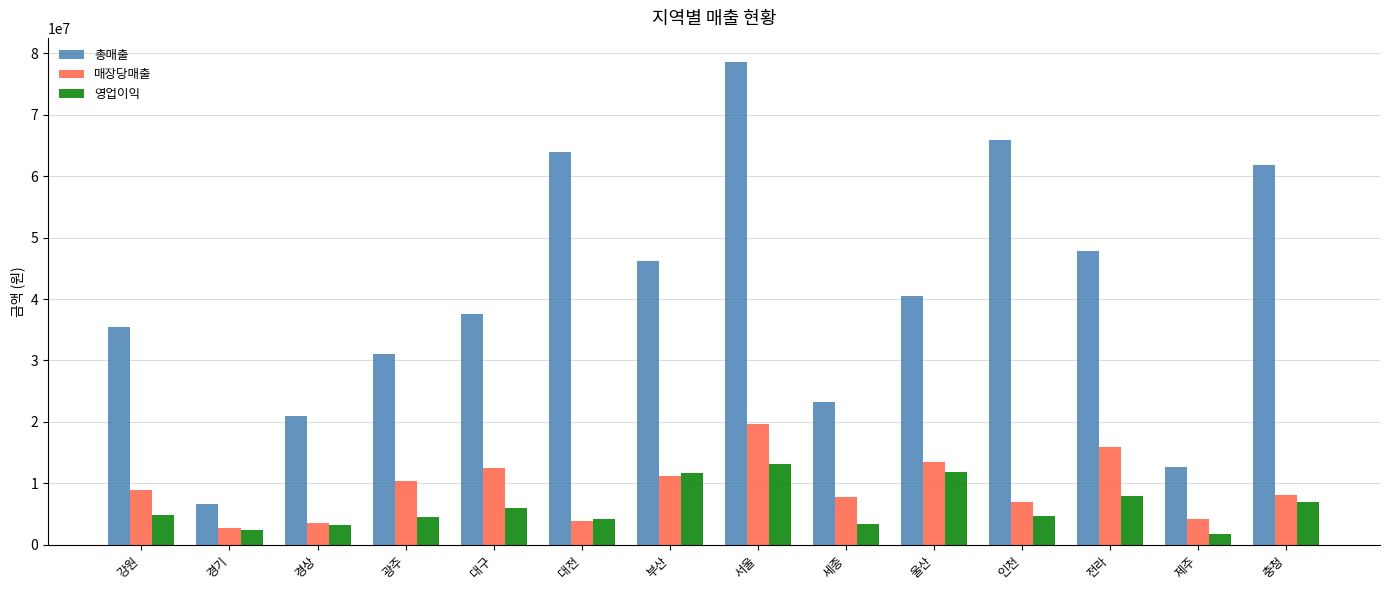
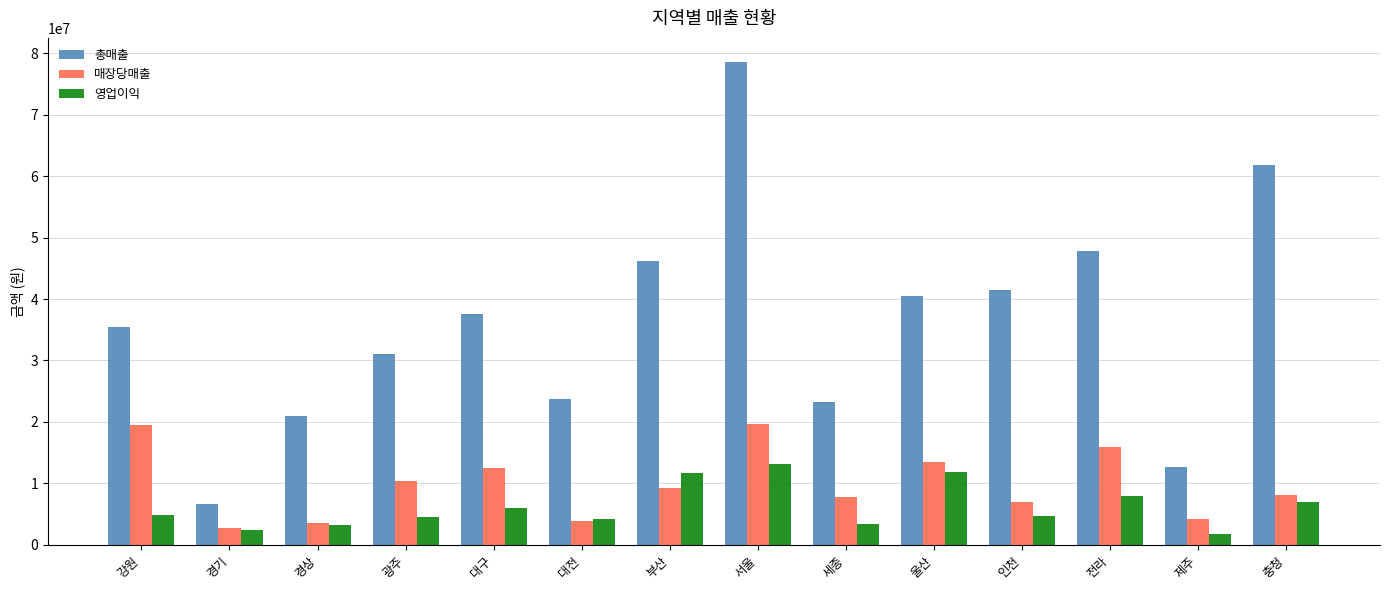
매장당매출, 강원: 9000000 -> 20000000
총매출, 대전: 64000000 -> 24000000
매장당매출, 부산: 11000000 -> 9000000
총매출, 인천: 66000000 -> 42000000
